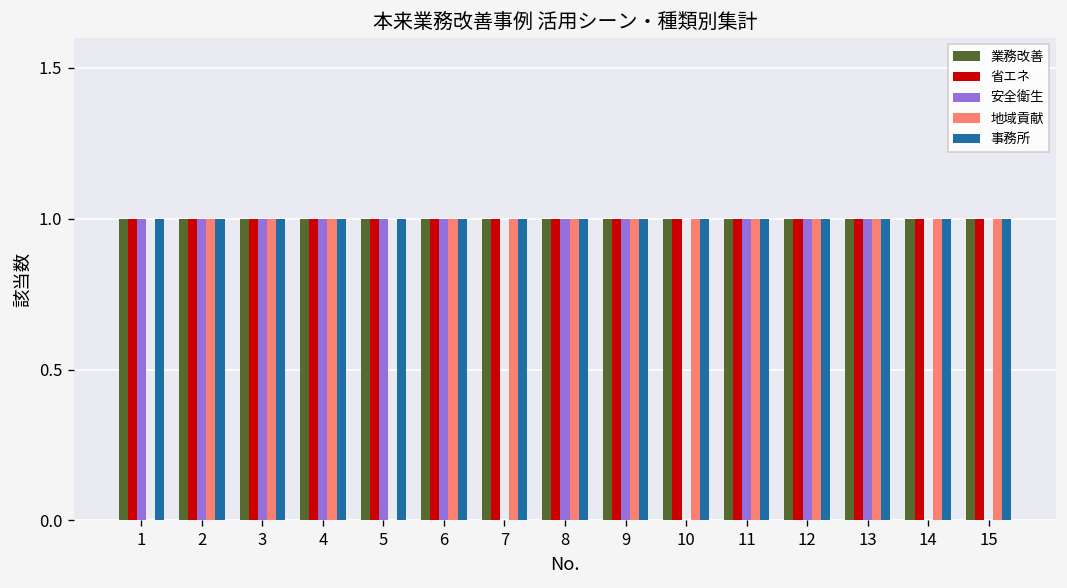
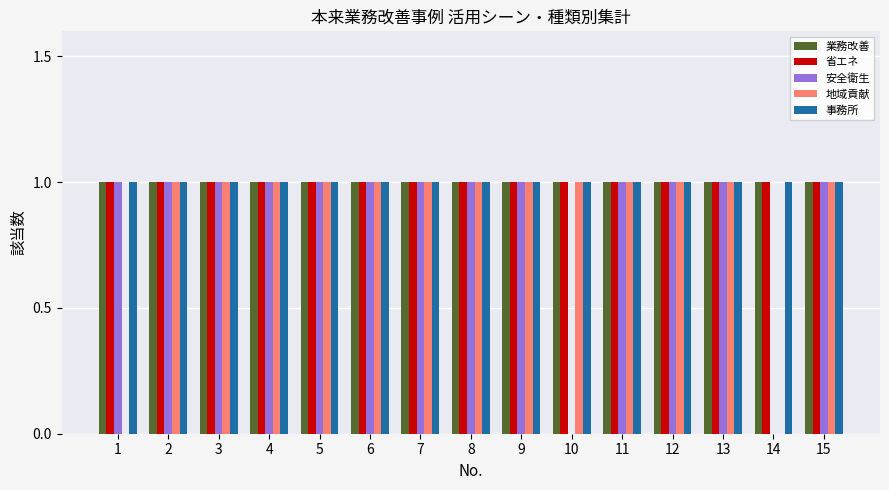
地域貢献, 5: 0 -> 1
安全衛生, 7: 0 -> 1
地域貢献, 14: 1 -> 0
安全衛生, 15: 0 -> 1
